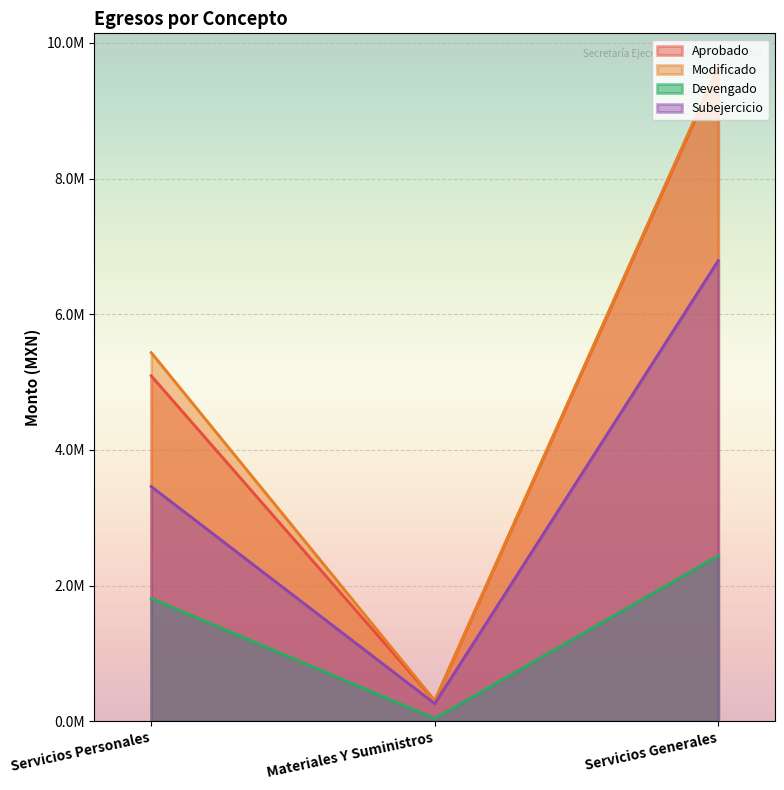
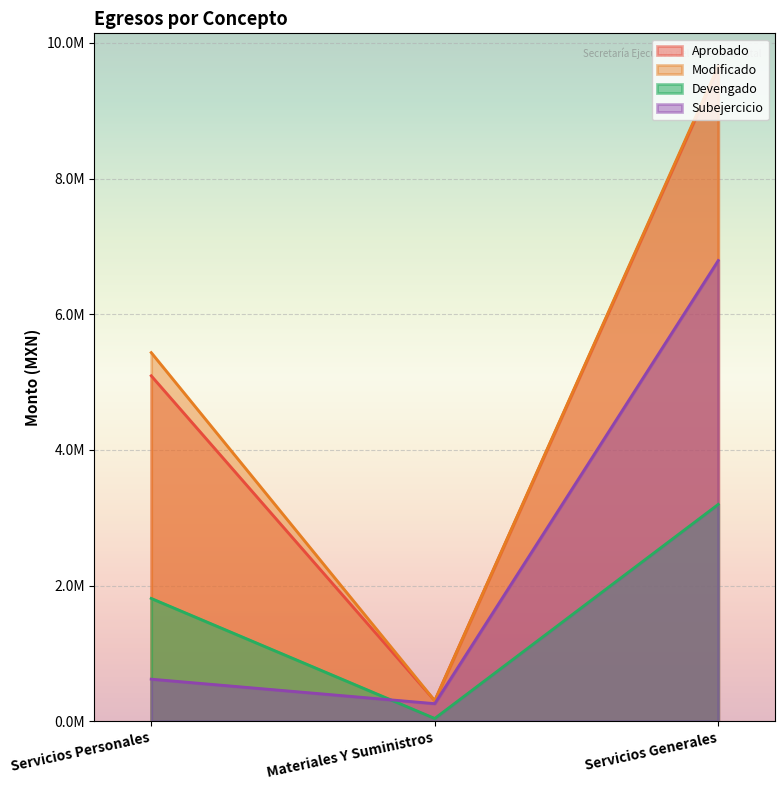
Subejercicio, Servicios Personales: 3500000 -> 600000
Devengado, Servicios Generales: 2400000 -> 3200000
